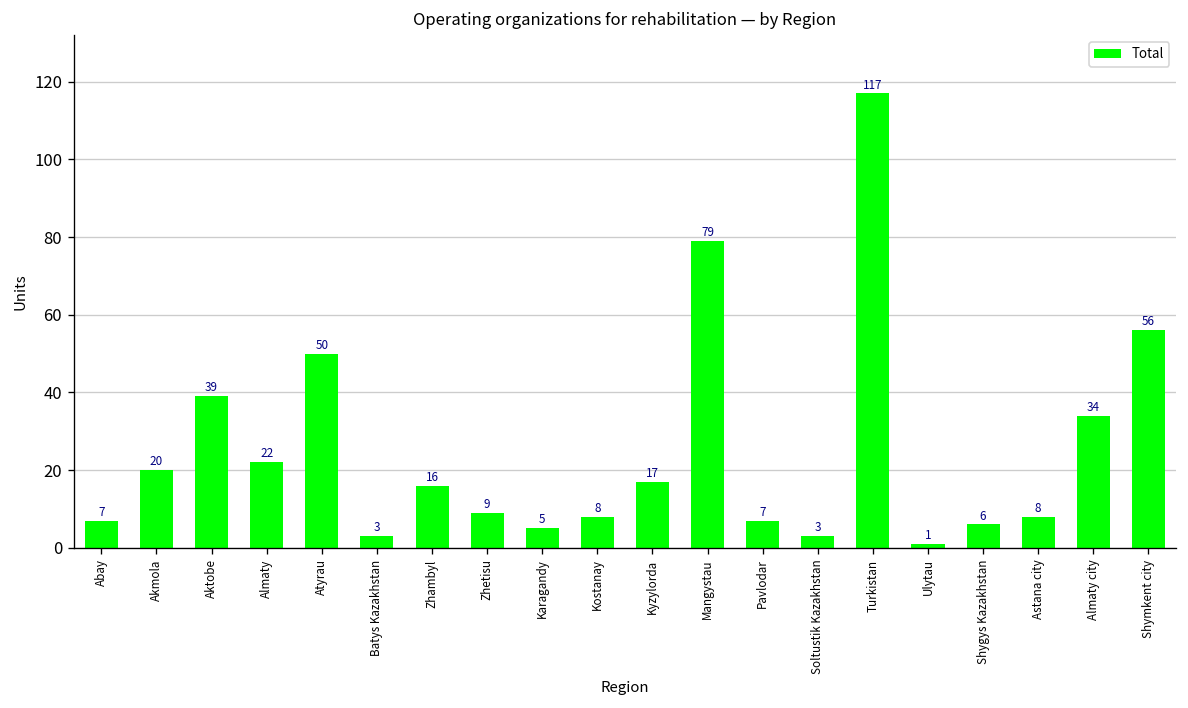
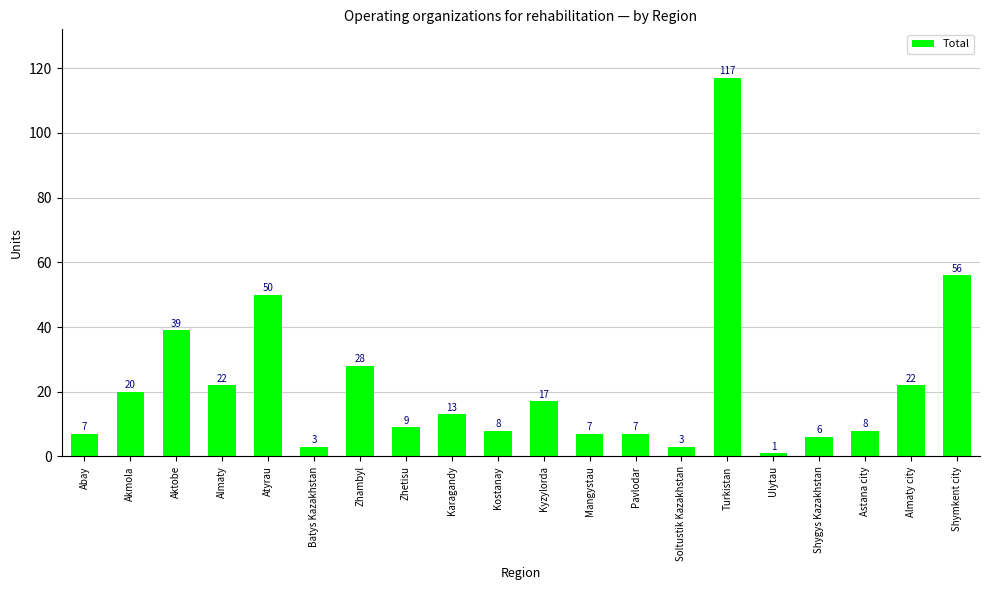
Zhambyl: 16 -> 28
Karagandy: 5 -> 13
Mangystau: 79 -> 7
Almaty city: 34 -> 22
